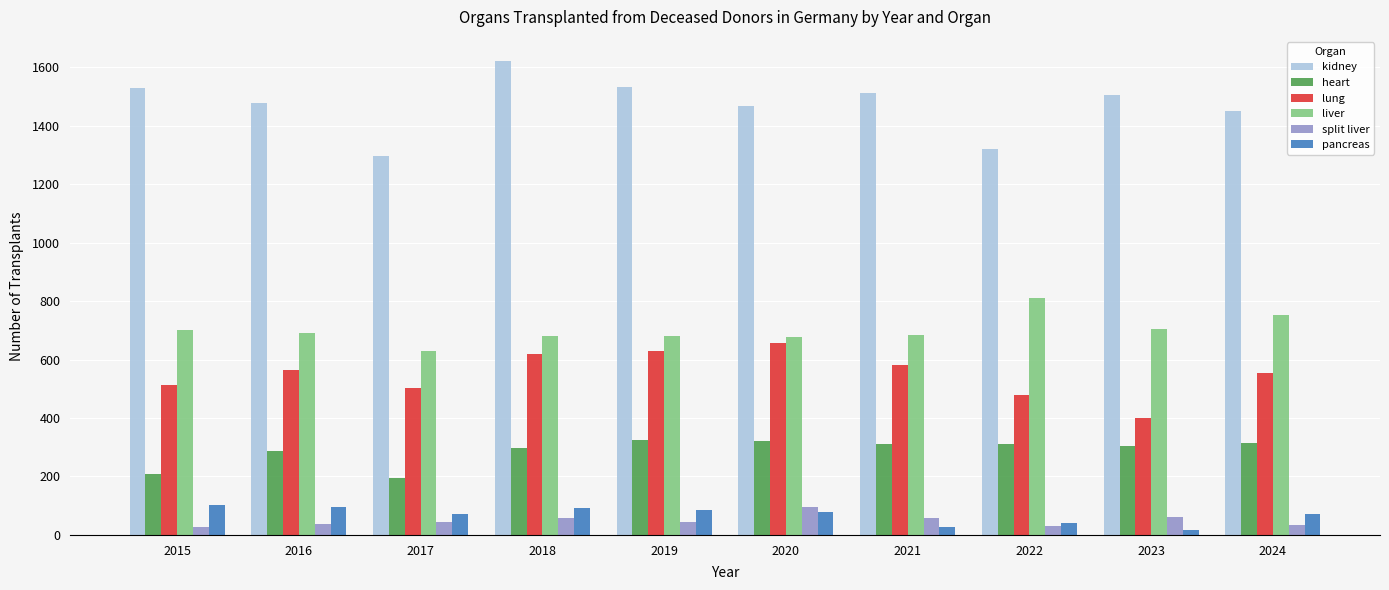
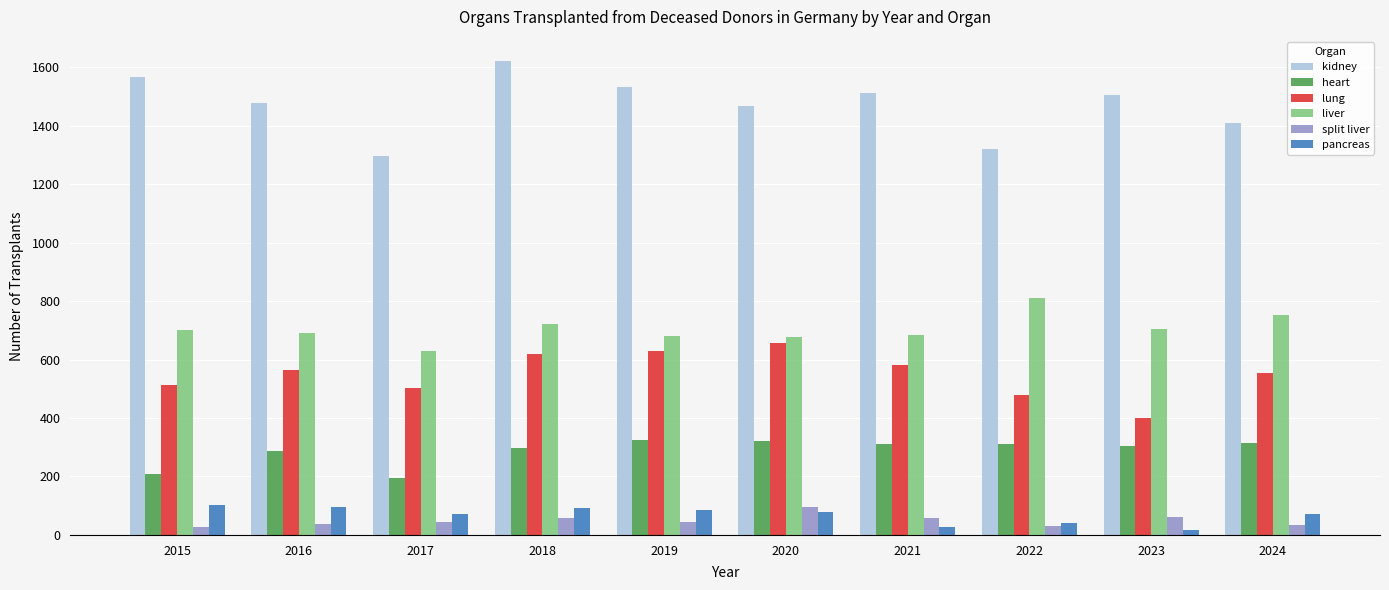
kidney, 2015: 1530 -> 1570
liver, 2018: 680 -> 720
kidney, 2024: 1450 -> 1410
